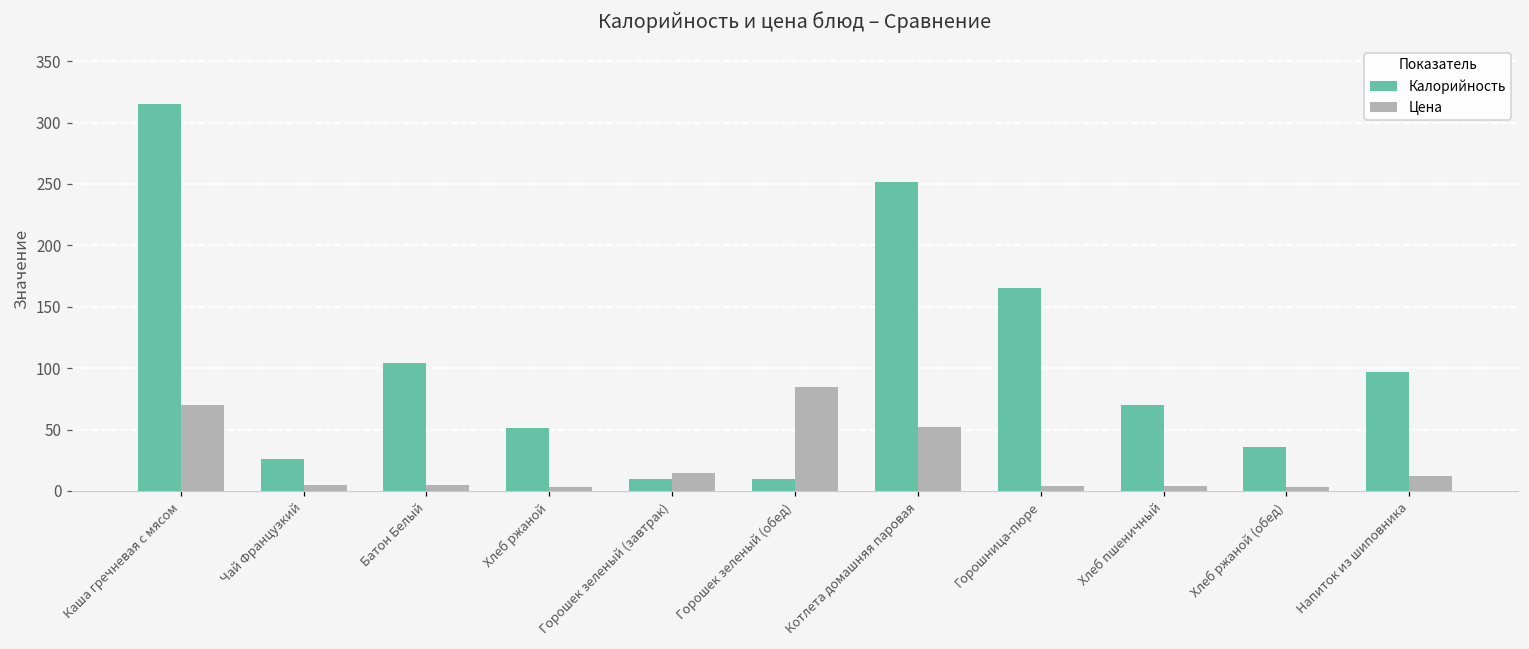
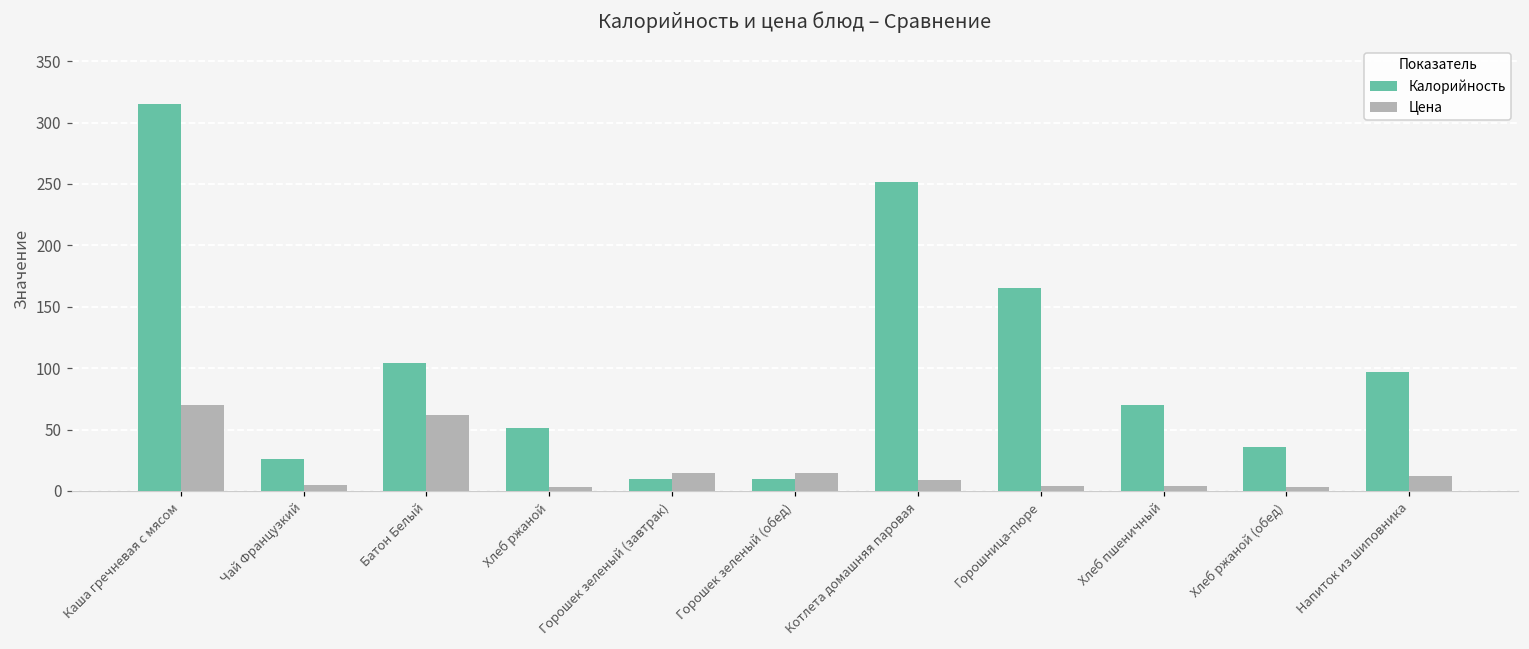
Цена, Батон Белый: 5 -> 62
Цена, Горошек зеленый (обед): 85 -> 15
Цена, Котлета домашняя паровая: 52 -> 9
